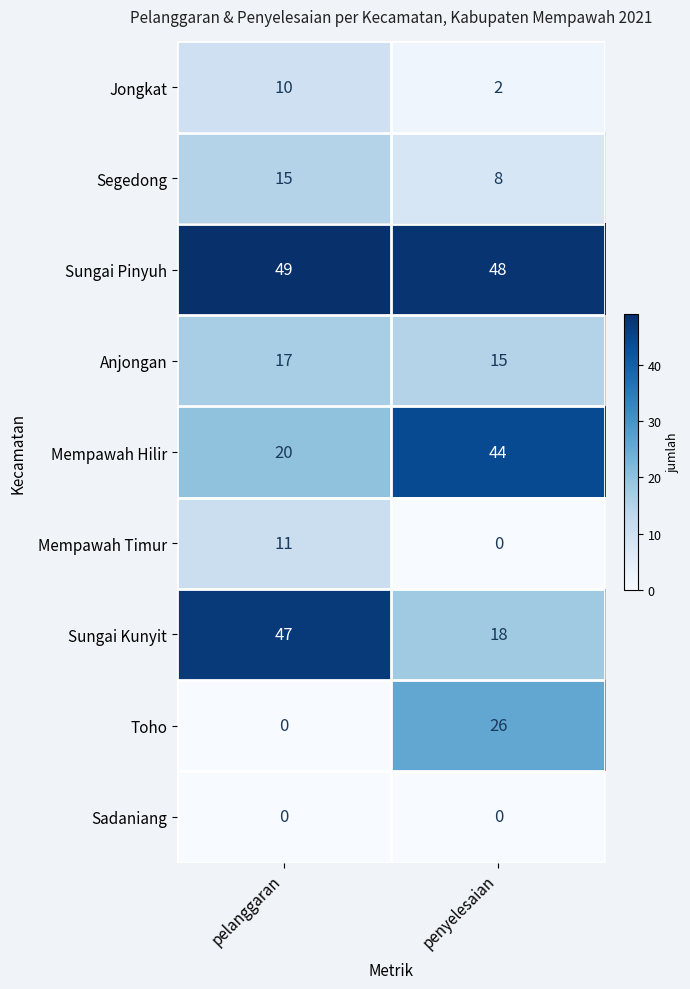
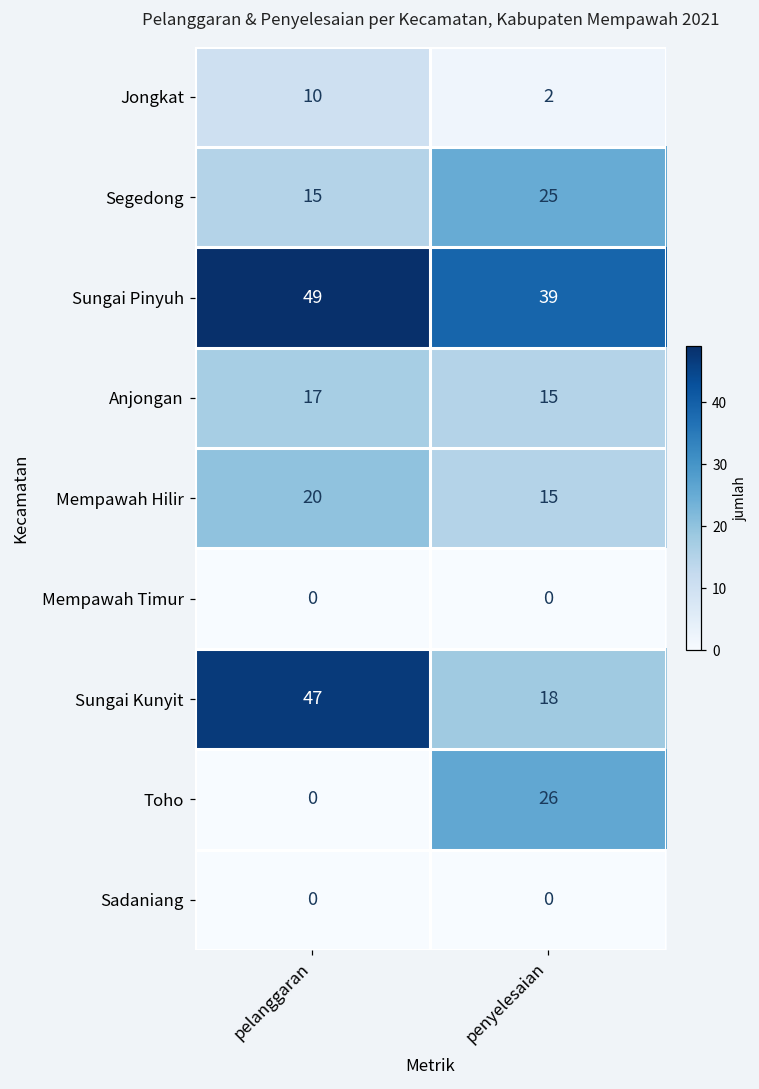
Segedong, penyelesaian: 8 -> 25
Sungai Pinyuh, penyelesaian: 48 -> 39
Mempawah Hilir, penyelesaian: 44 -> 15
Mempawah Timur, pelanggaran: 11 -> 0
